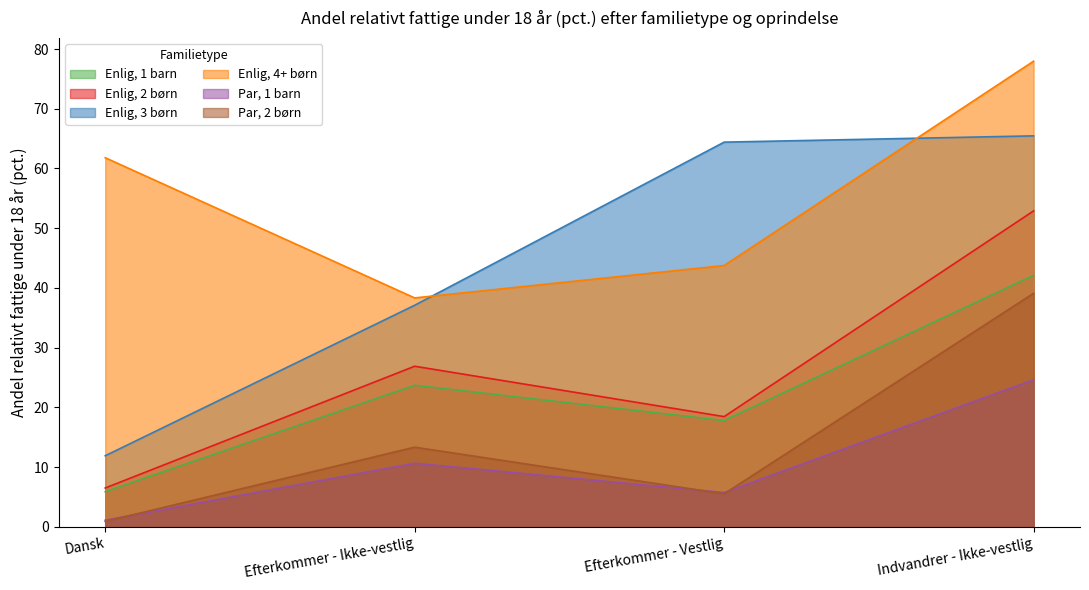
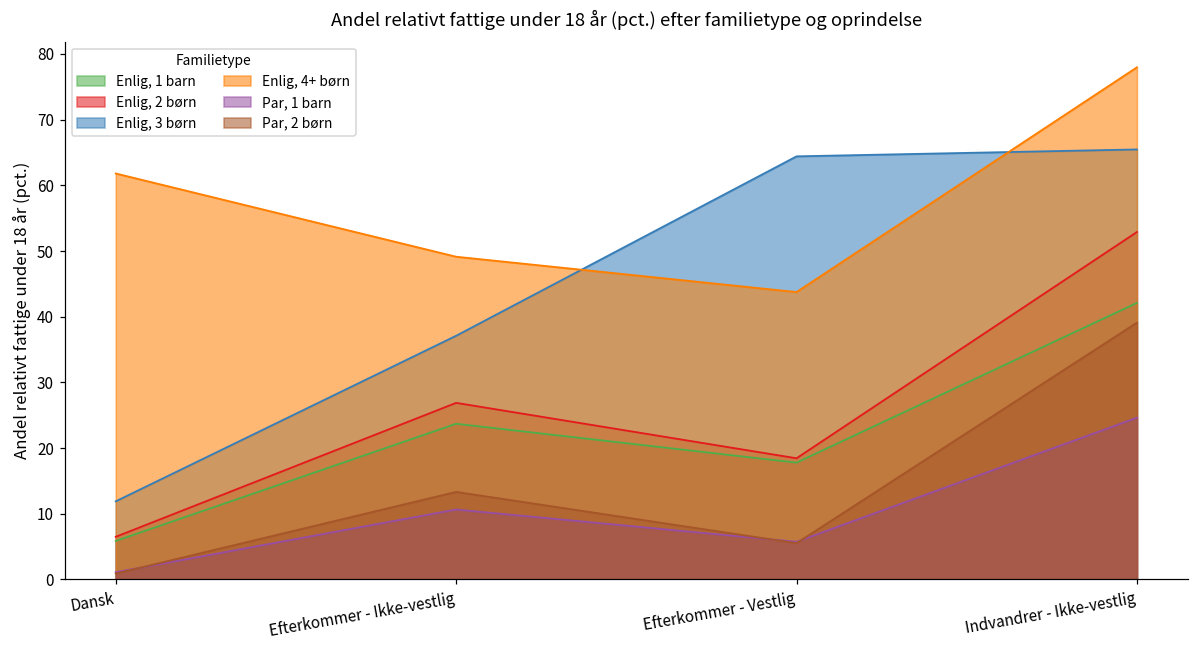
Enlig, 4+ børn, Efterkommer - Ikke-vestlig: 38 -> 49
